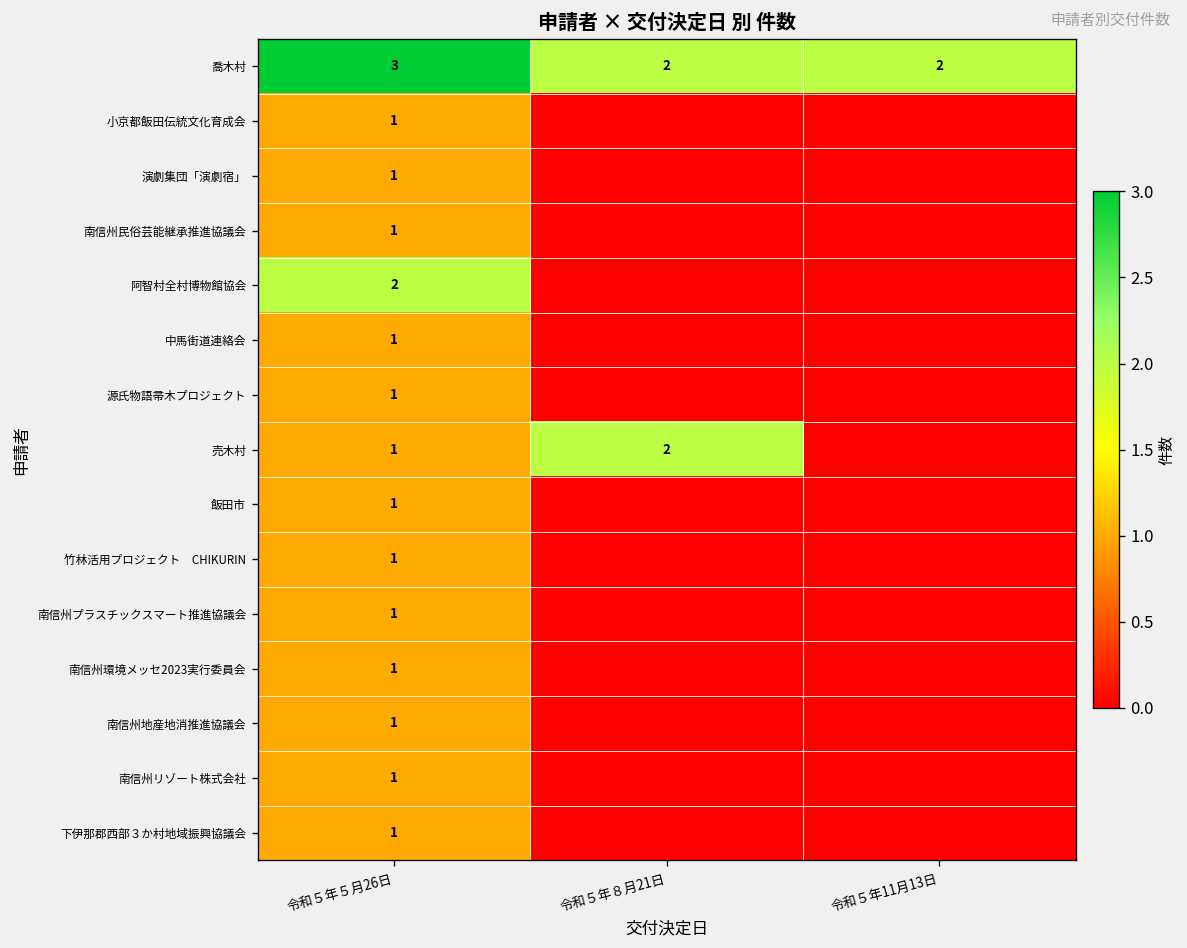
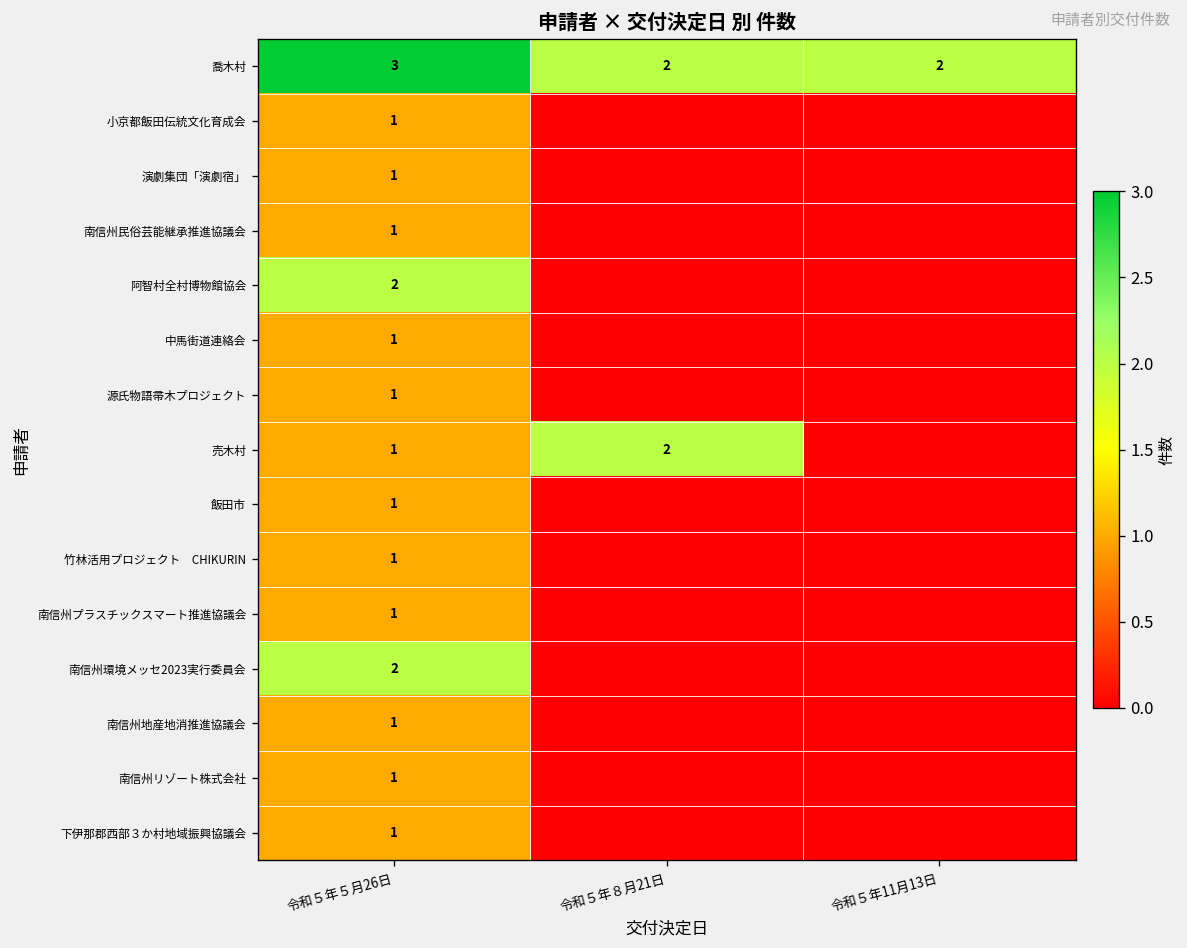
南信州環境メッセ2023実行委員会, 令和５年５月26日: 1 -> 2
